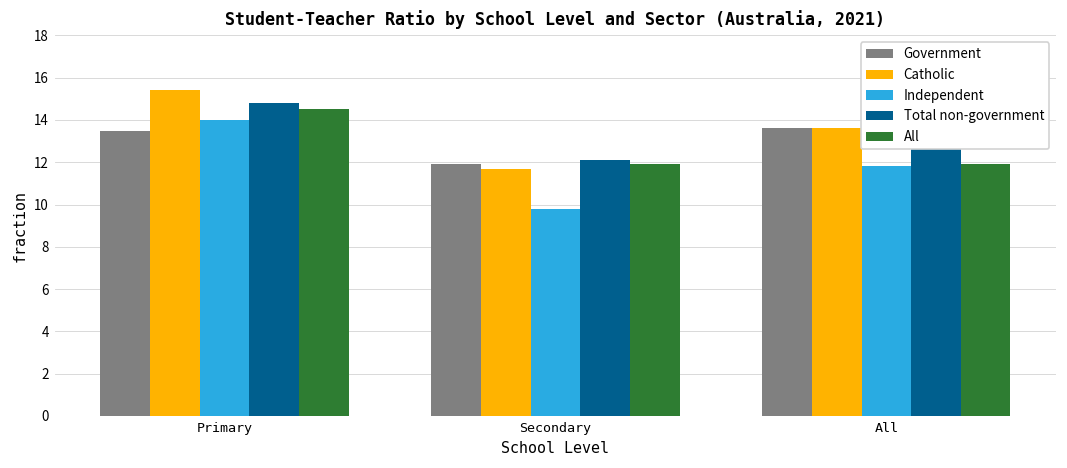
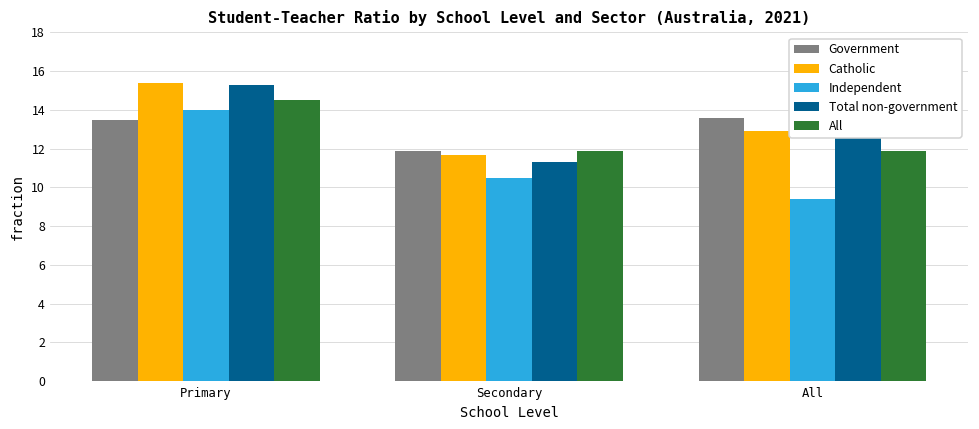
Total non-government, Primary: 14.8 -> 15.3
Independent, Secondary: 9.8 -> 10.5
Total non-government, Secondary: 12.1 -> 11.3
Catholic, All: 13.6 -> 12.9
Independent, All: 11.8 -> 9.4
